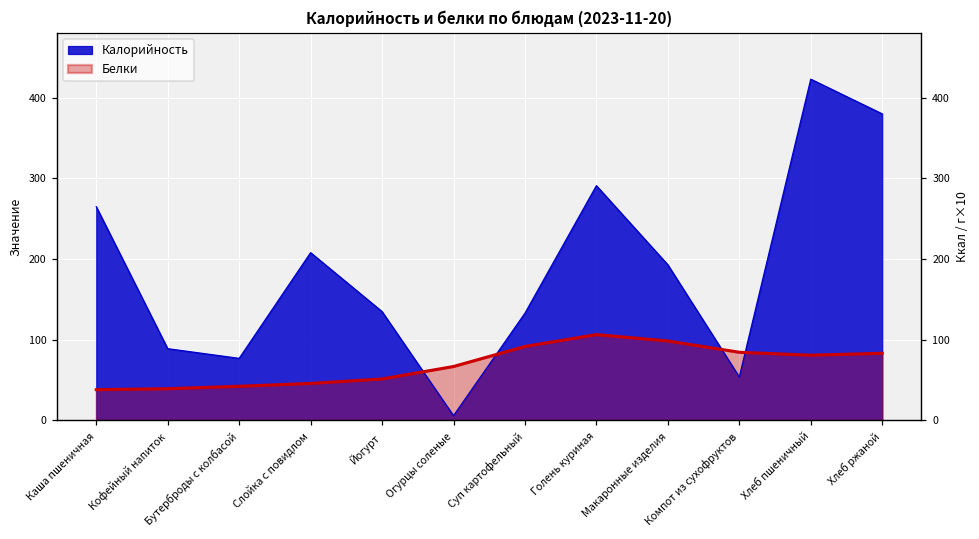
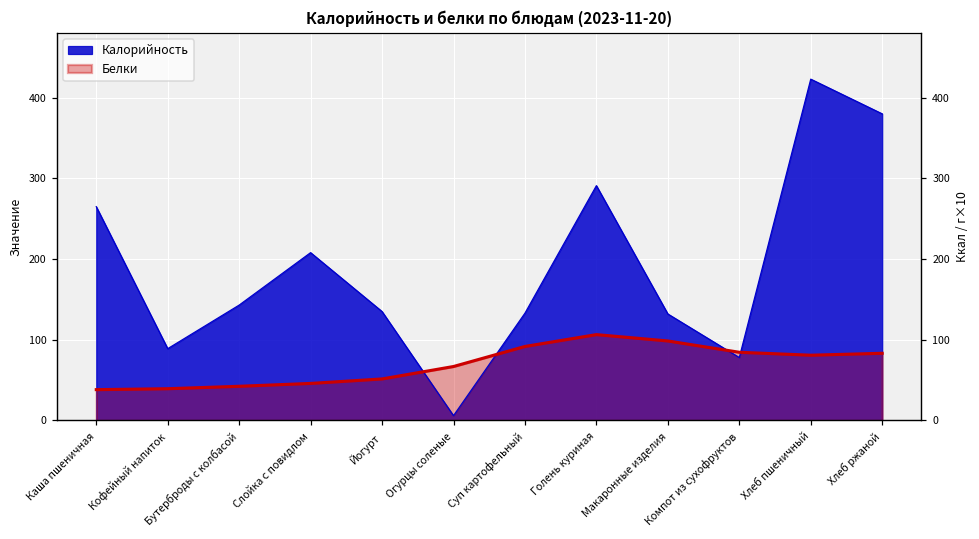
Калорийность, Бутерброды с колбасой: 80 -> 140
Калорийность, Макаронные изделия: 190 -> 130
Калорийность, Компот из сухофруктов: 50 -> 80
